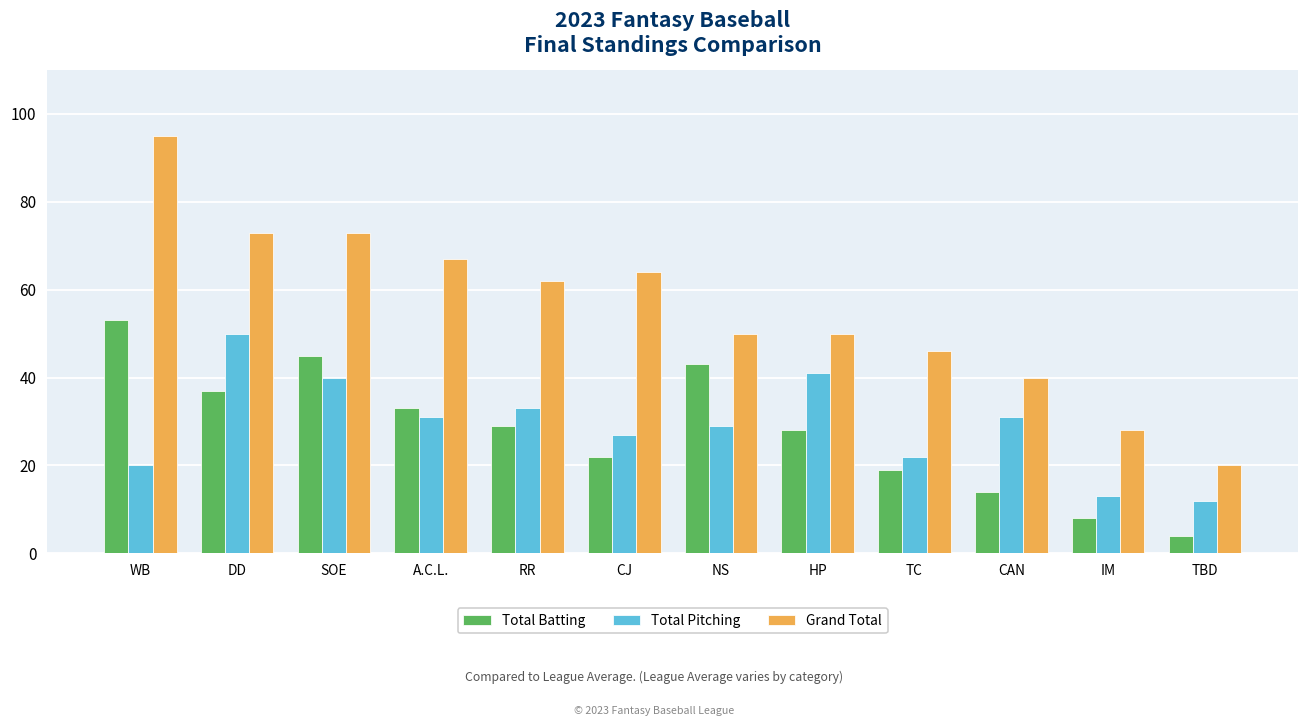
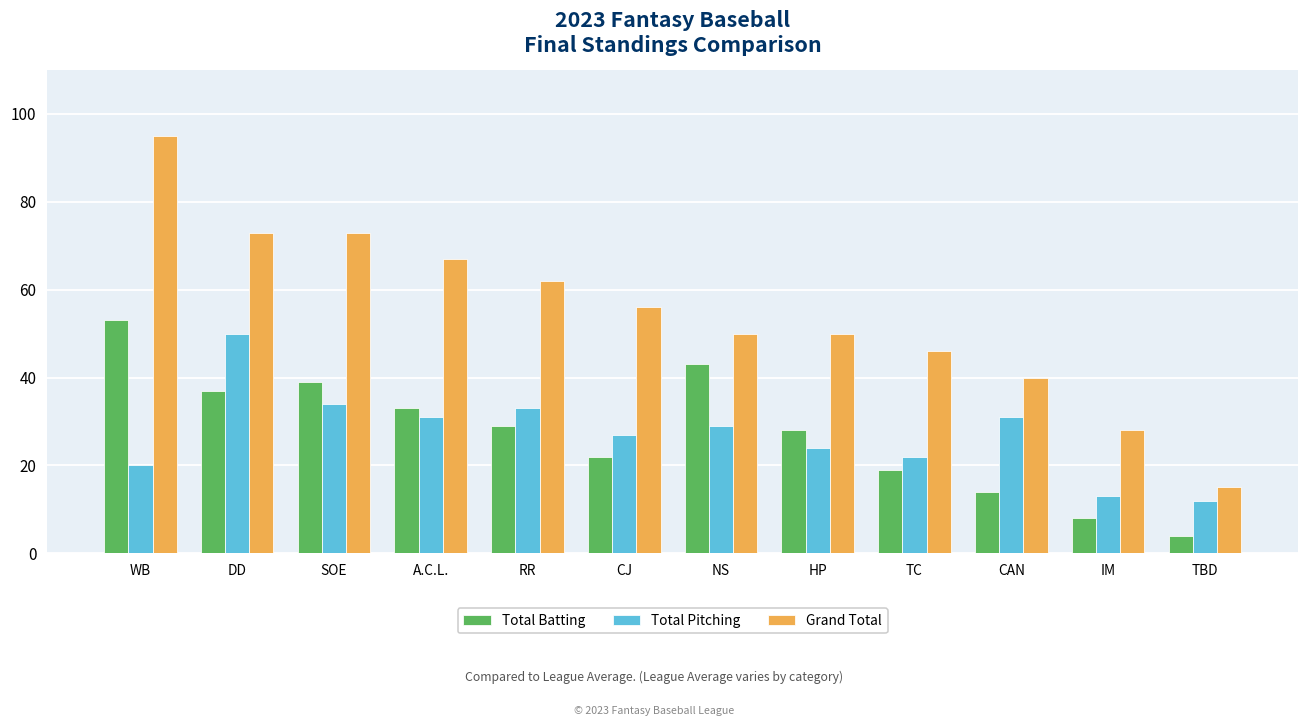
Total Batting, SOE: 45 -> 39
Total Pitching, SOE: 40 -> 34
Grand Total, CJ: 64 -> 56
Total Pitching, HP: 41 -> 24
Grand Total, TBD: 20 -> 15
